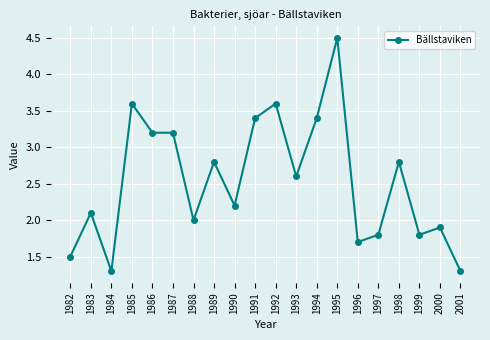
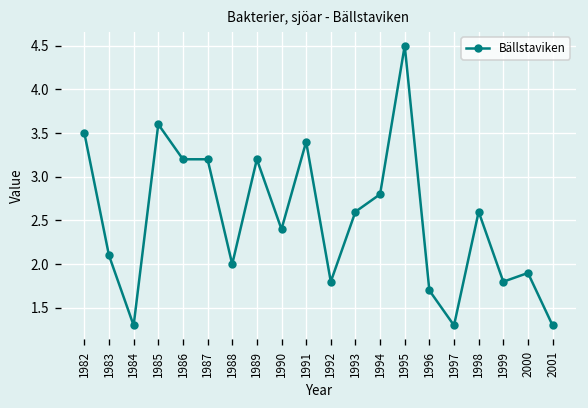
1982: 1.5 -> 3.5
1989: 2.8 -> 3.2
1990: 2.2 -> 2.4
1992: 3.6 -> 1.8
1994: 3.4 -> 2.8
1997: 1.8 -> 1.3
1998: 2.8 -> 2.6
